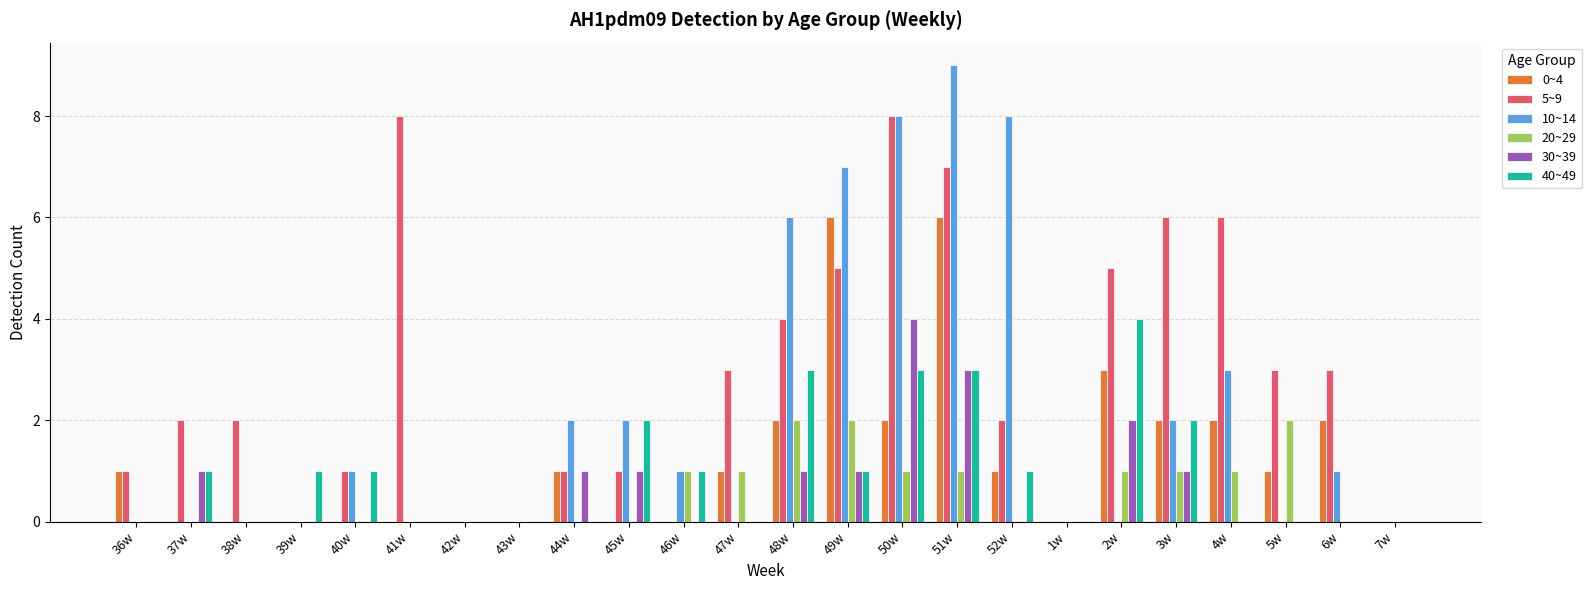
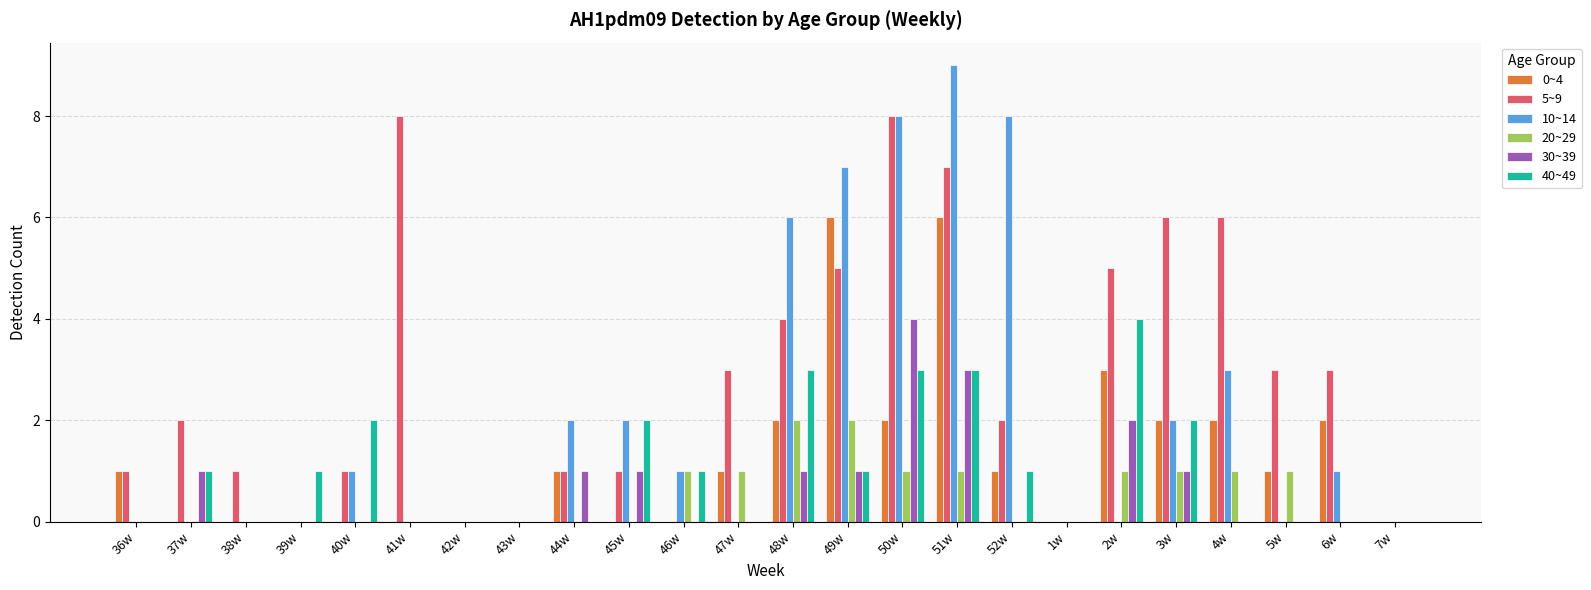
5~9, 38w: 2 -> 1
40~49, 40w: 1 -> 2
20~29, 5w: 2 -> 1
